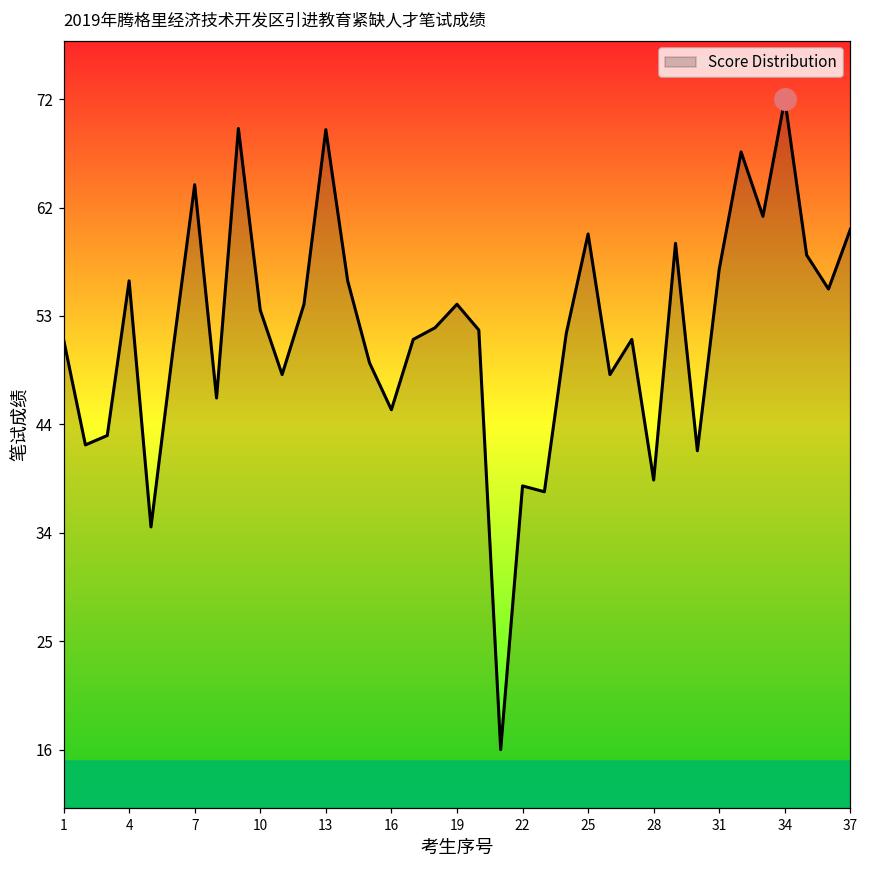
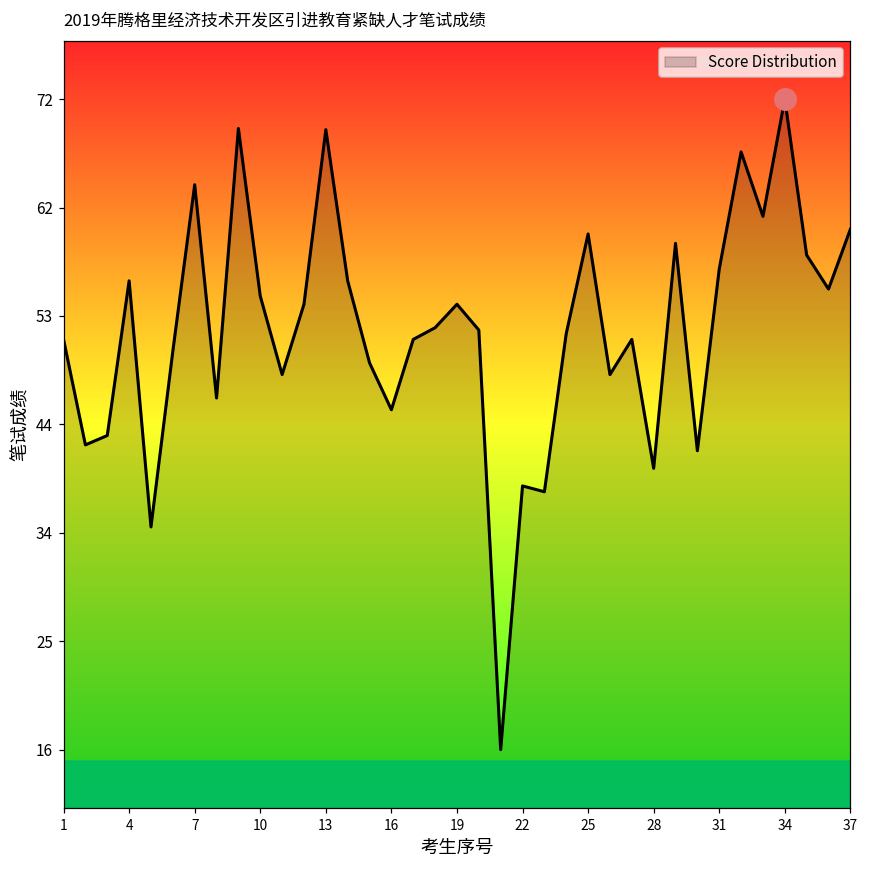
Score Distribution, 10: 53.5 -> 54.7
Score Distribution, 28: 39 -> 40
